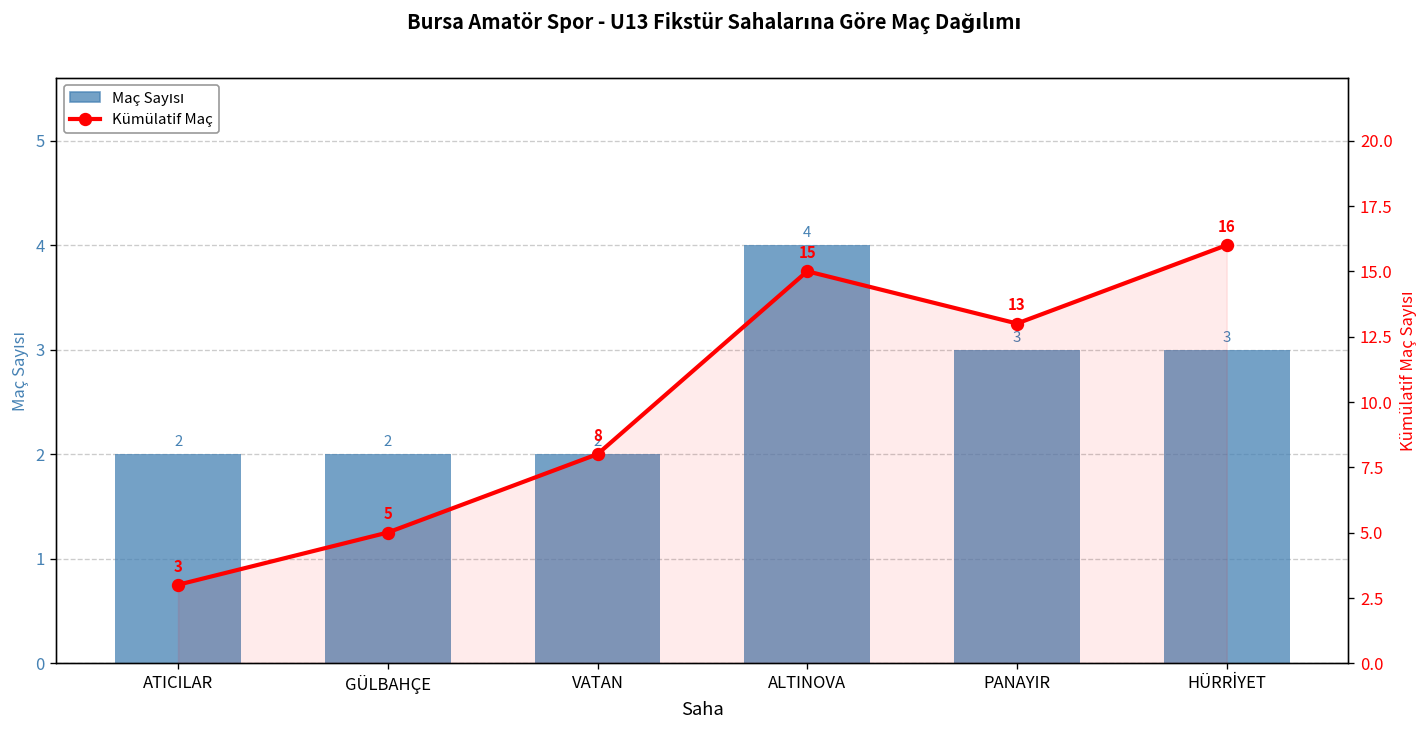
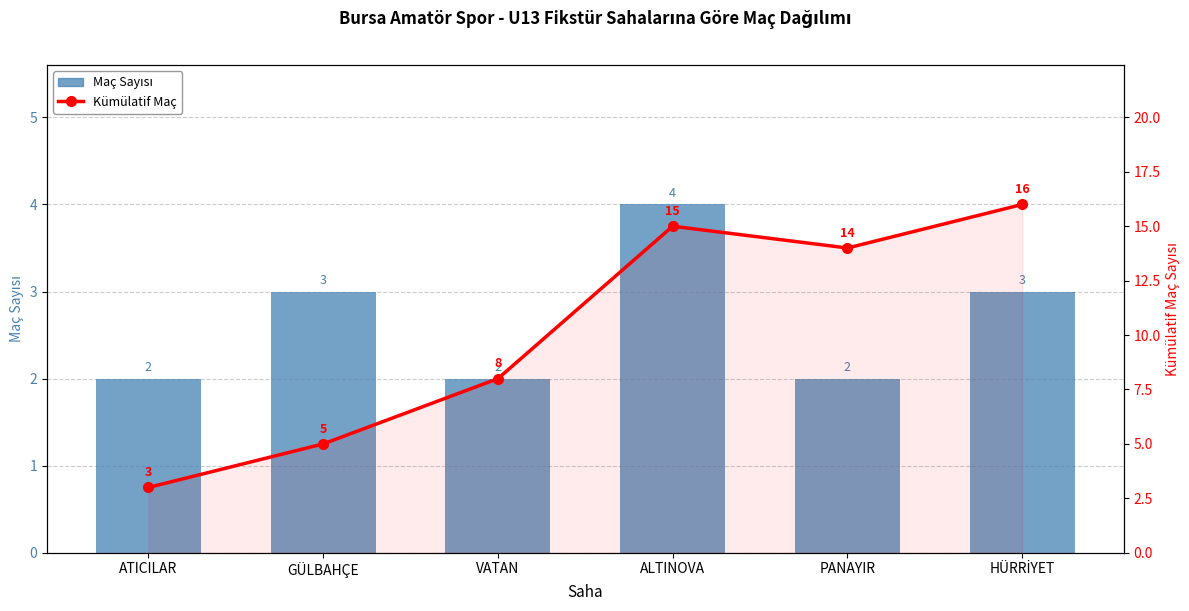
Maç Sayısı, GÜLBAHÇE: 2 -> 3
Maç Sayısı, PANAYIR: 3 -> 2
Kümülatif Maç, PANAYIR: 13 -> 14
